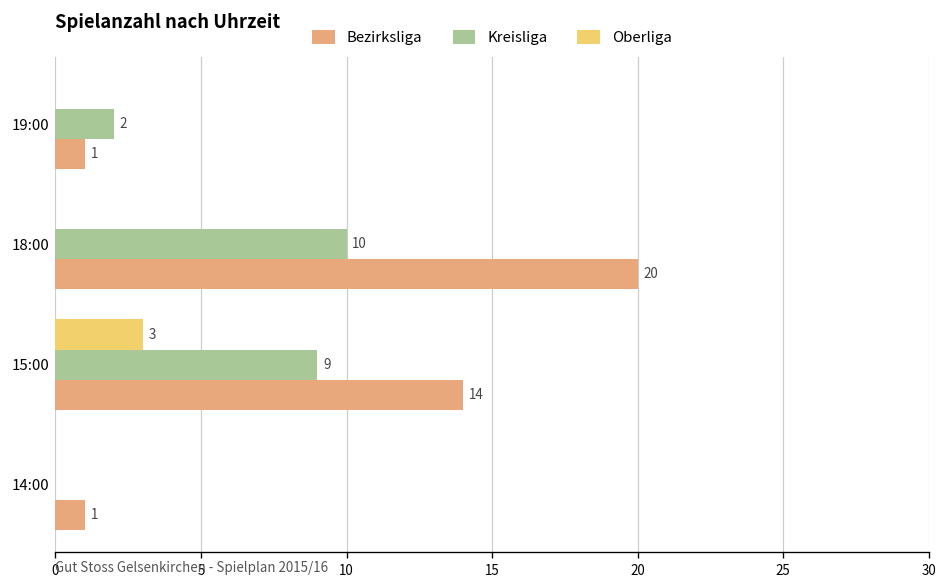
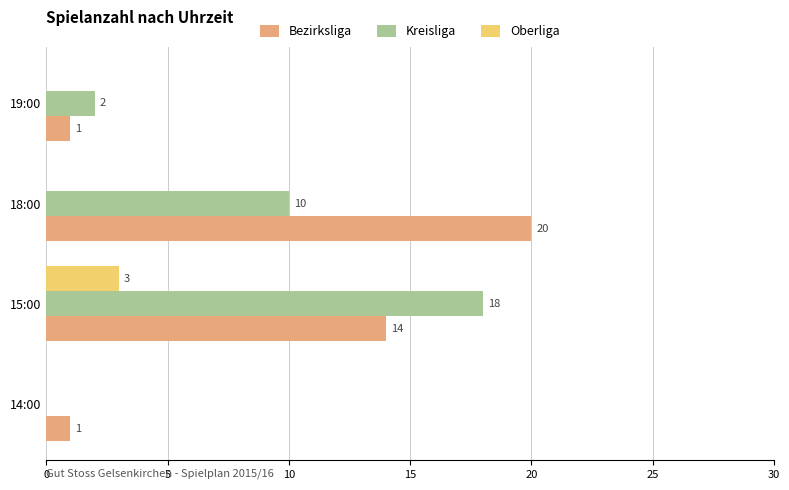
Kreisliga, 15:00: 9 -> 18
